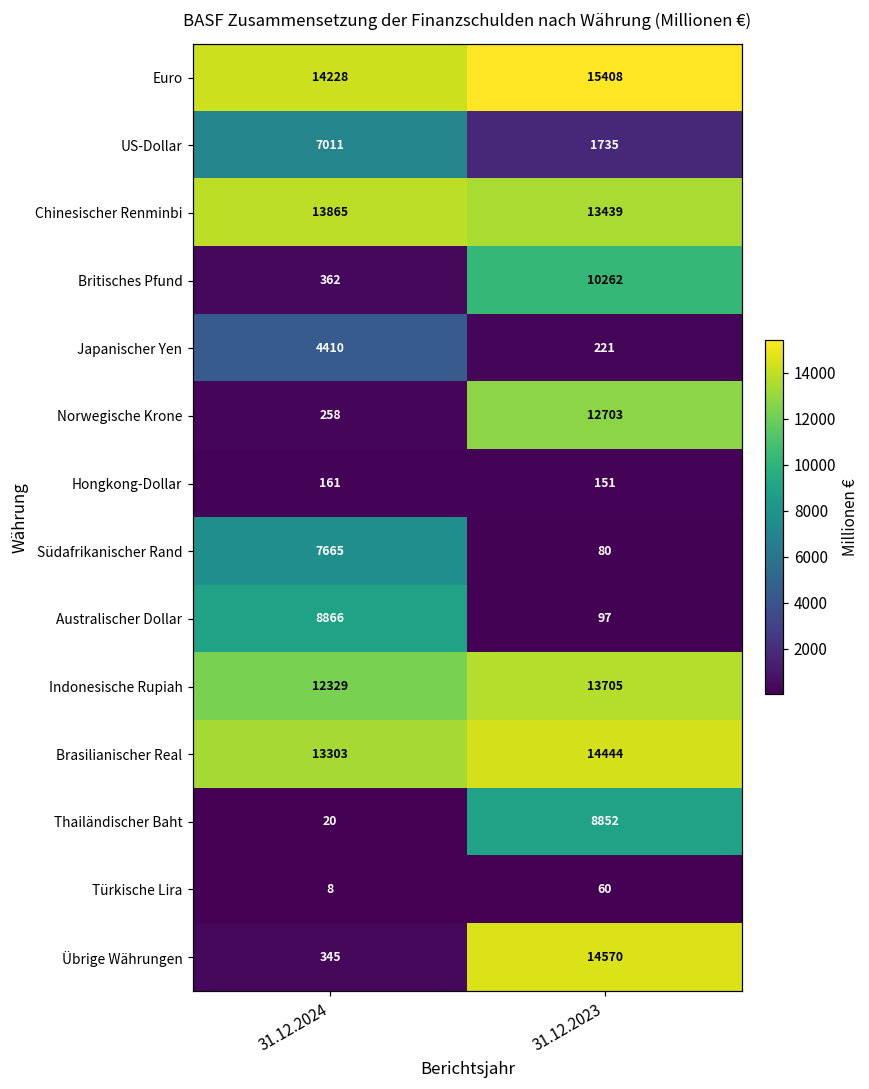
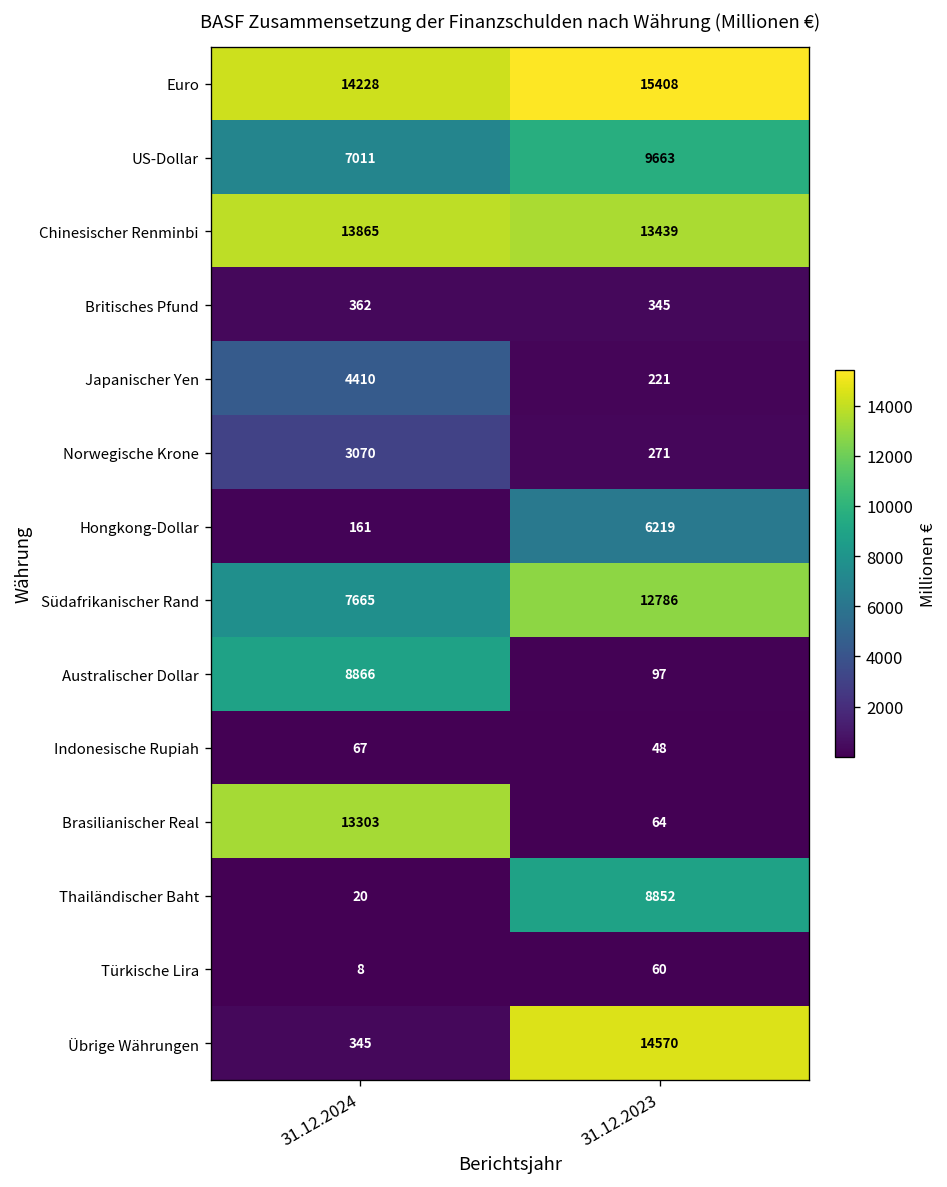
US-Dollar, 31.12.2023: 1735 -> 9663
Britisches Pfund, 31.12.2023: 10262 -> 345
Norwegische Krone, 31.12.2024: 258 -> 3070
Norwegische Krone, 31.12.2023: 12703 -> 271
Hongkong-Dollar, 31.12.2023: 151 -> 6219
Südafrikanischer Rand, 31.12.2023: 80 -> 12786
Indonesische Rupiah, 31.12.2024: 12329 -> 67
Indonesische Rupiah, 31.12.2023: 13705 -> 48
Brasilianischer Real, 31.12.2023: 14444 -> 64
